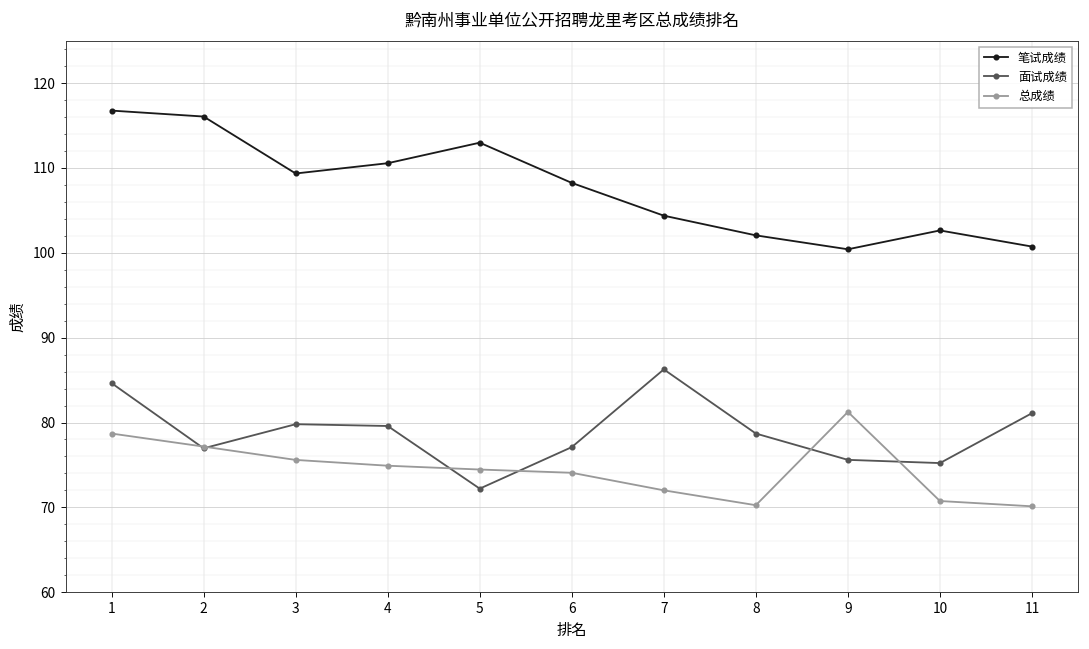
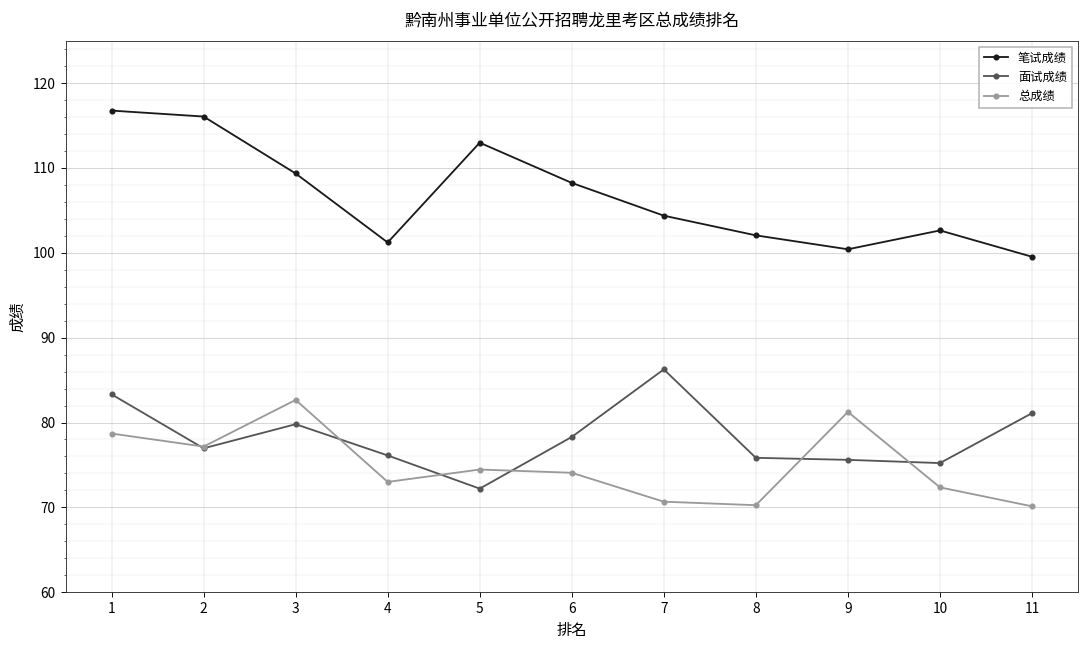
面试成绩, 1: 85 -> 83
总成绩, 3: 76 -> 83
笔试成绩, 4: 111 -> 101
面试成绩, 4: 80 -> 76
总成绩, 4: 75 -> 73
面试成绩, 6: 77 -> 78
总成绩, 7: 72 -> 71
面试成绩, 8: 79 -> 76
总成绩, 10: 71 -> 72
笔试成绩, 11: 101 -> 100
